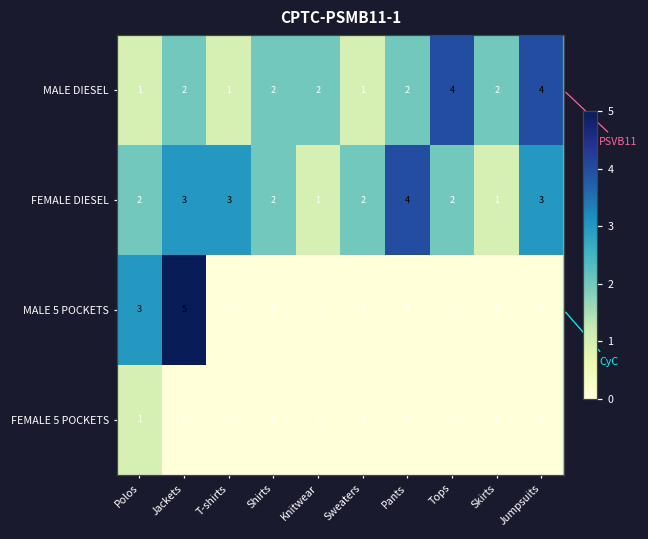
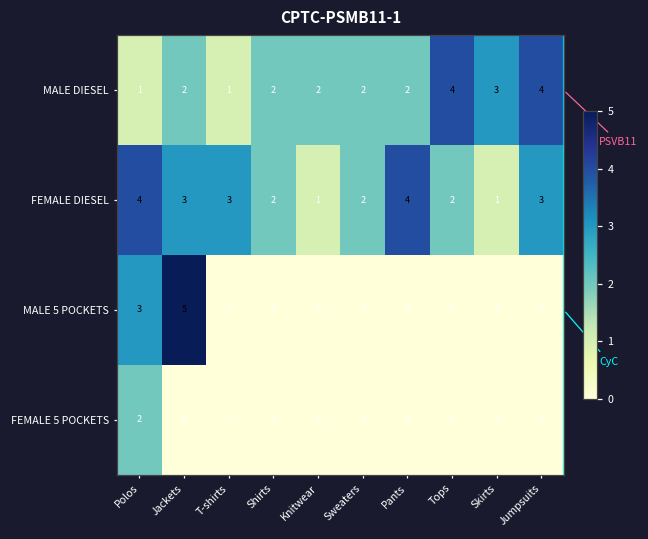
MALE DIESEL, Sweaters: 1 -> 2
MALE DIESEL, Skirts: 2 -> 3
FEMALE DIESEL, Polos: 2 -> 4
FEMALE 5 POCKETS, Polos: 1 -> 2
